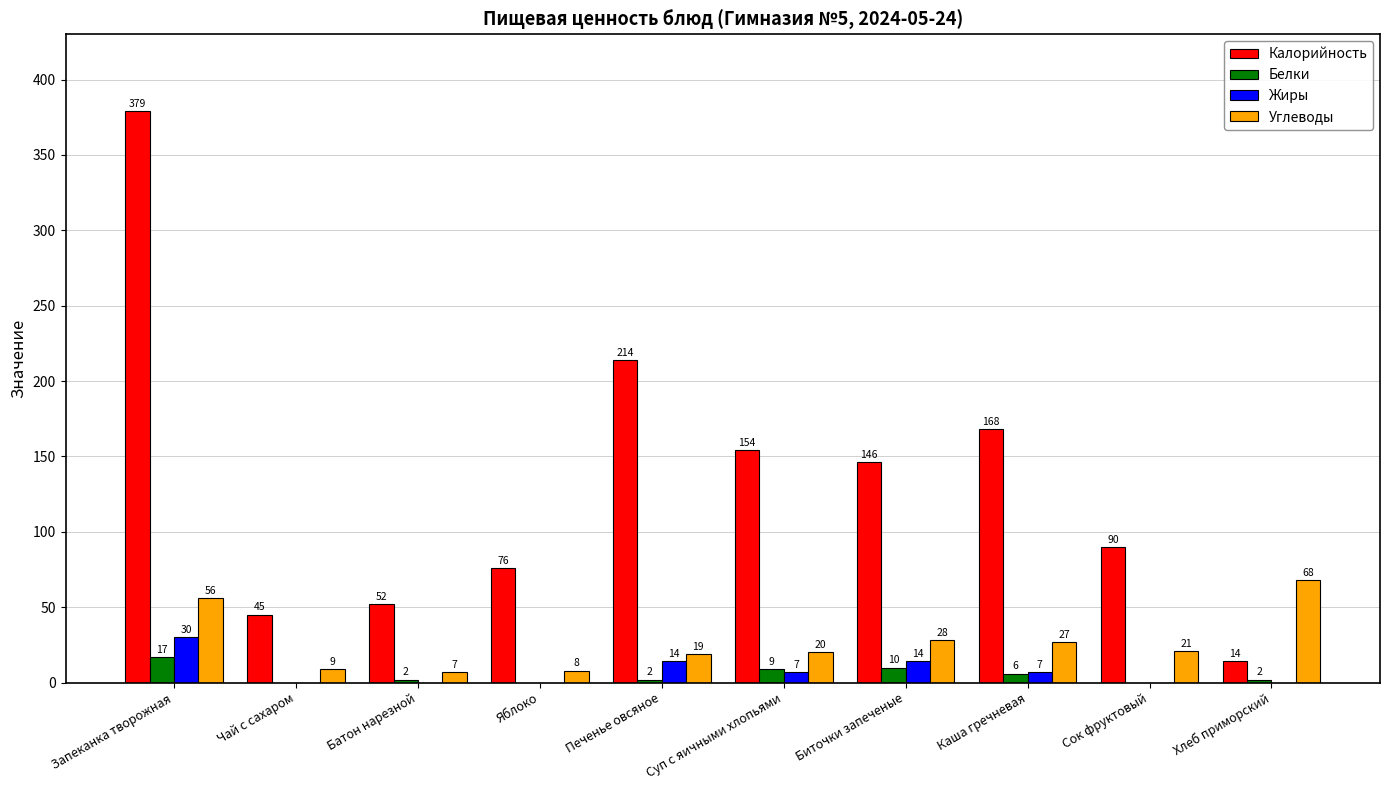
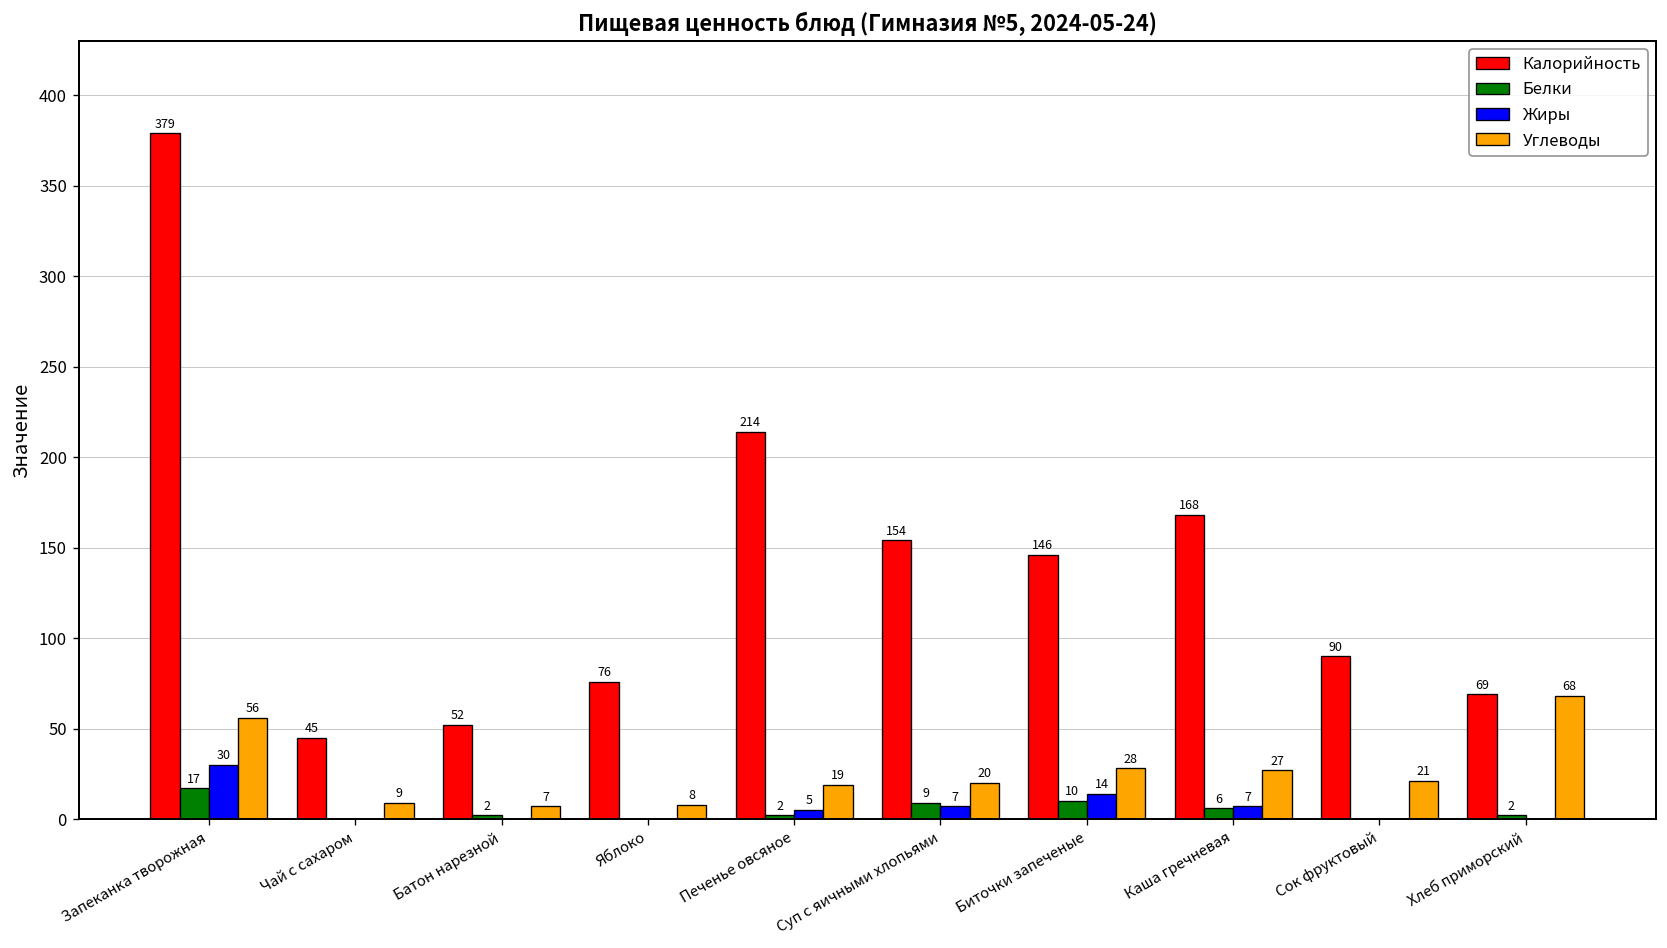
Жиры, Печенье овсяное: 14 -> 5
Калорийность, Хлеб приморский: 14 -> 69
